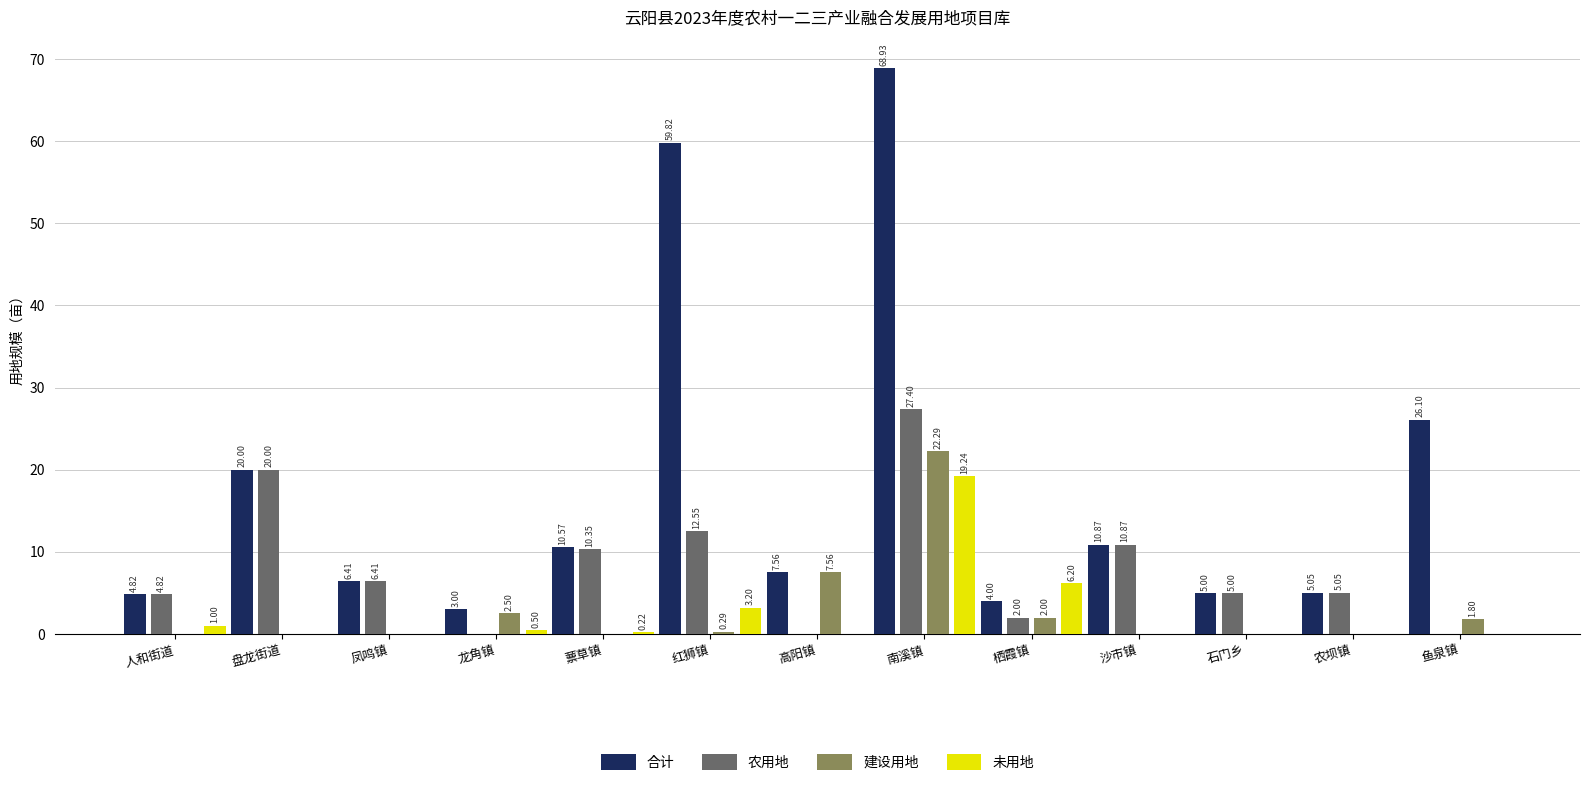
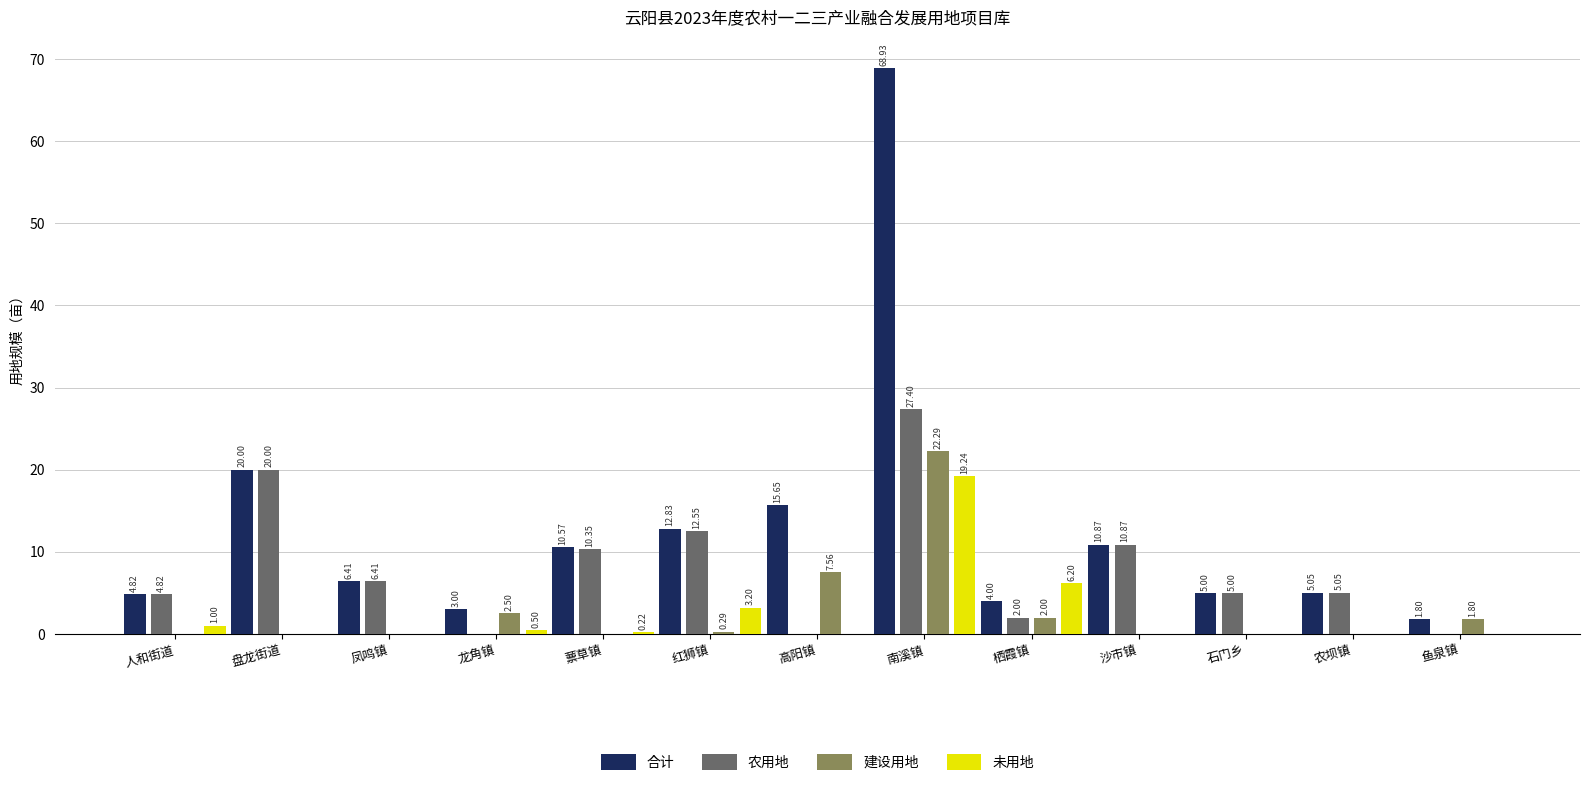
合计, 红狮镇: 59.82 -> 12.83
合计, 高阳镇: 7.56 -> 15.65
合计, 鱼泉镇: 26.10 -> 1.80
